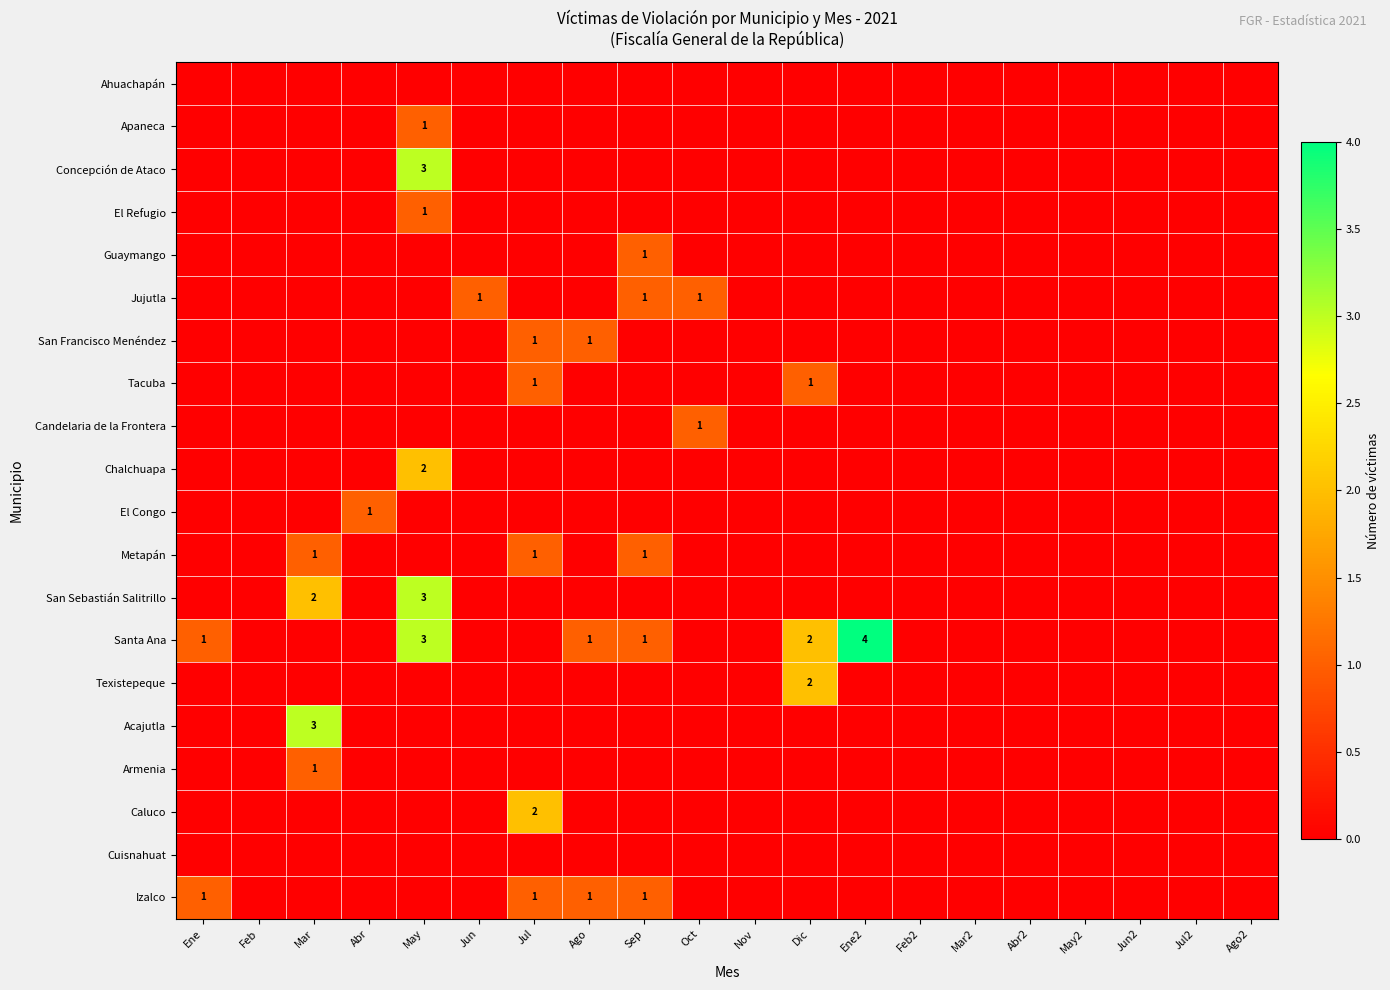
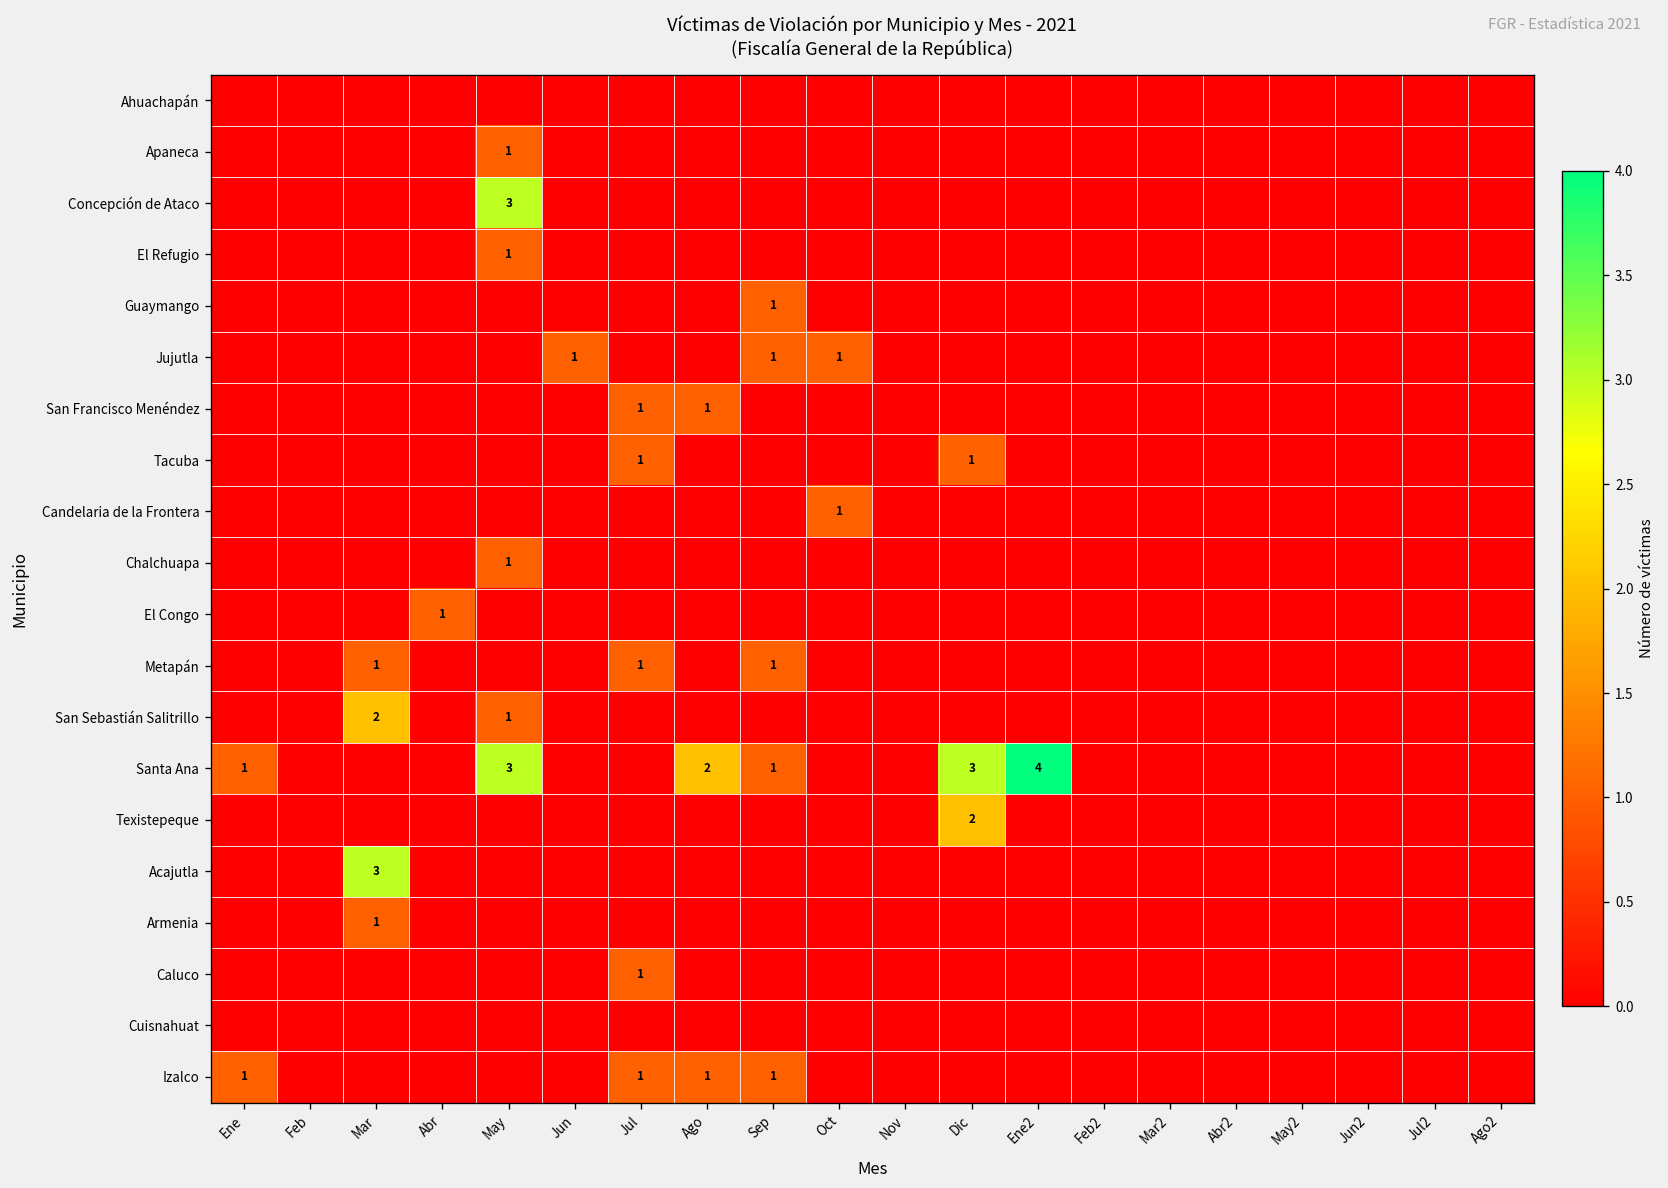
Chalchuapa, May: 2 -> 1
San Sebastián Salitrillo, May: 3 -> 1
Santa Ana, Ago: 1 -> 2
Santa Ana, Dic: 2 -> 3
Caluco, Jul: 2 -> 1
